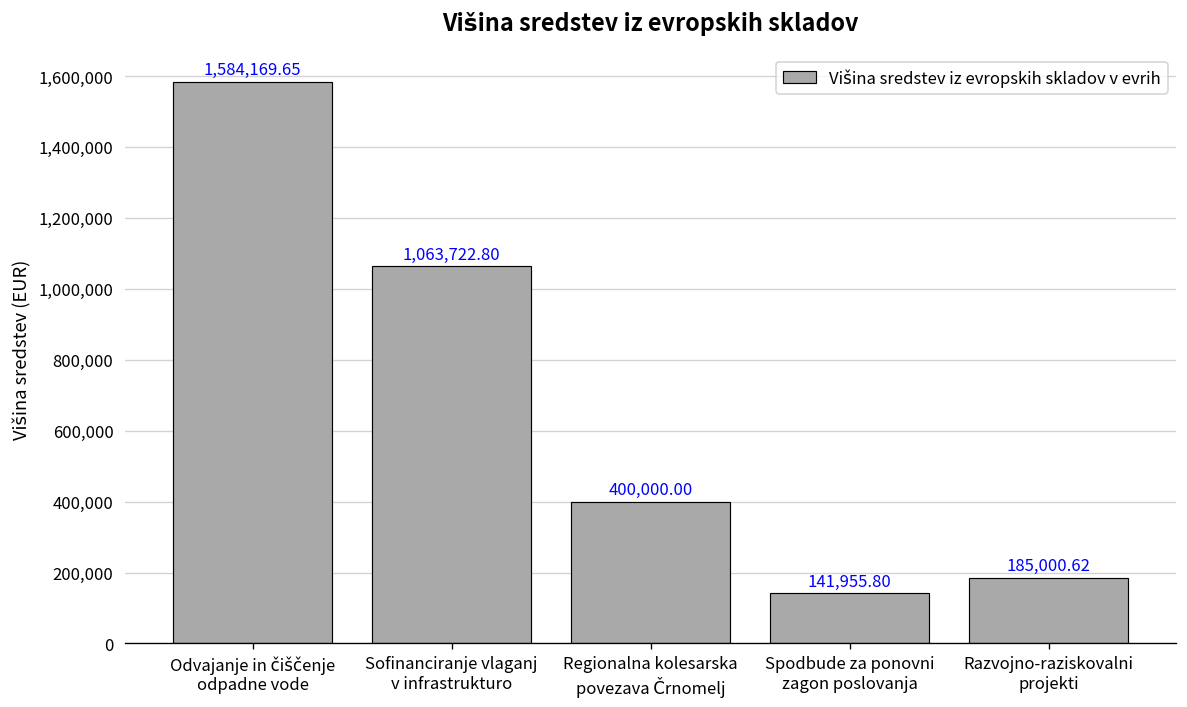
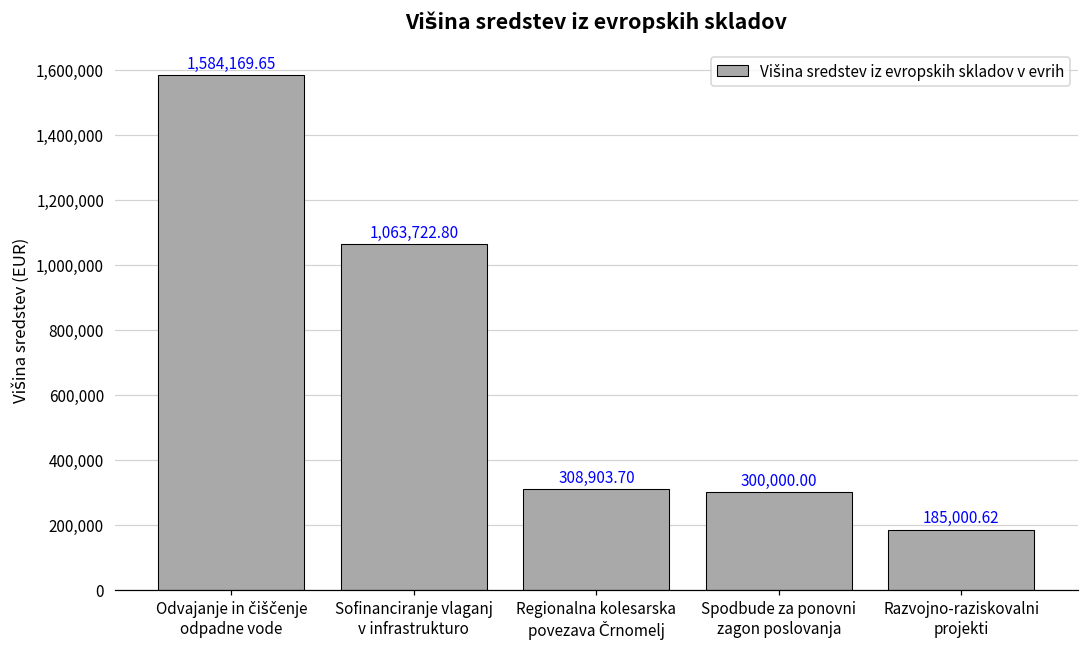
Regionalna kolesarska povezava Črnomelj: 400,000.00 -> 308,903.70
Spodbude za ponovni zagon poslovanja: 141,955.80 -> 300,000.00
